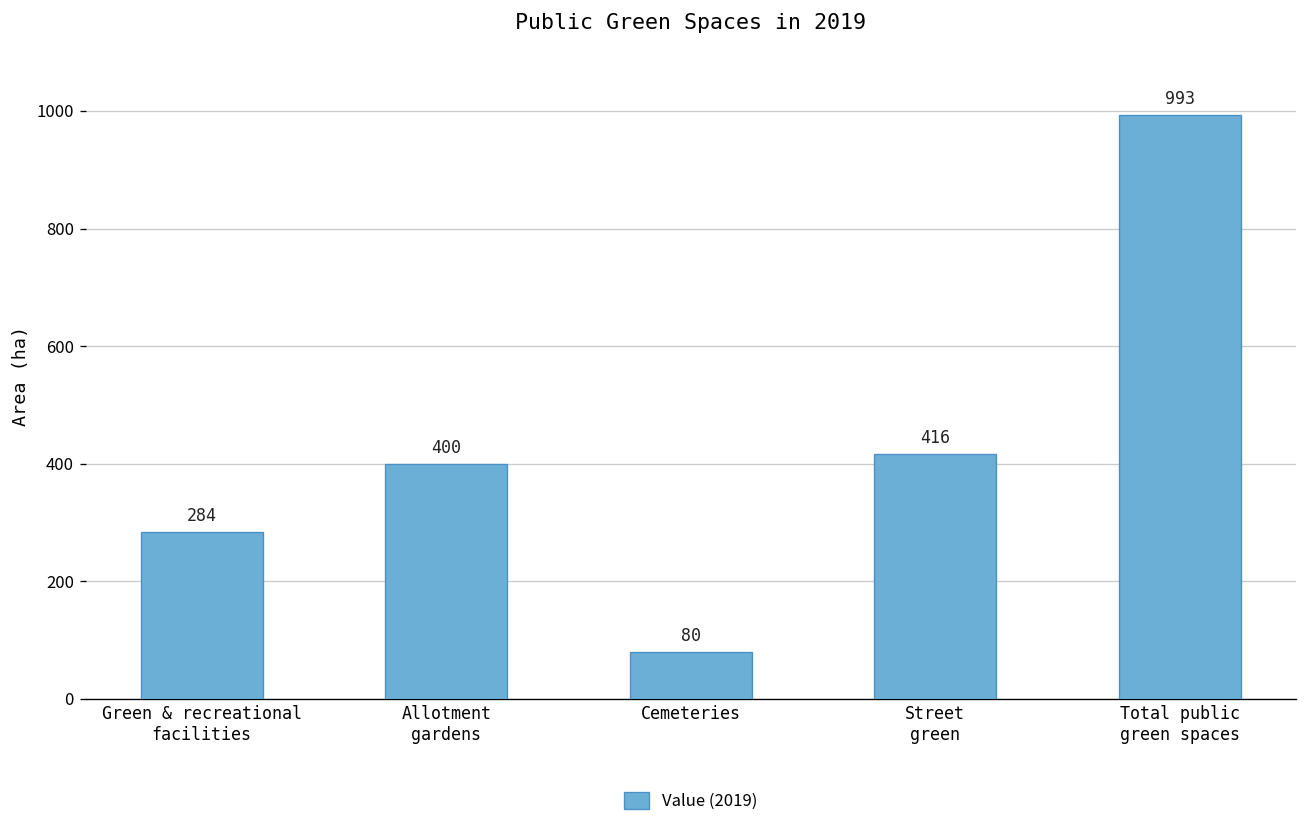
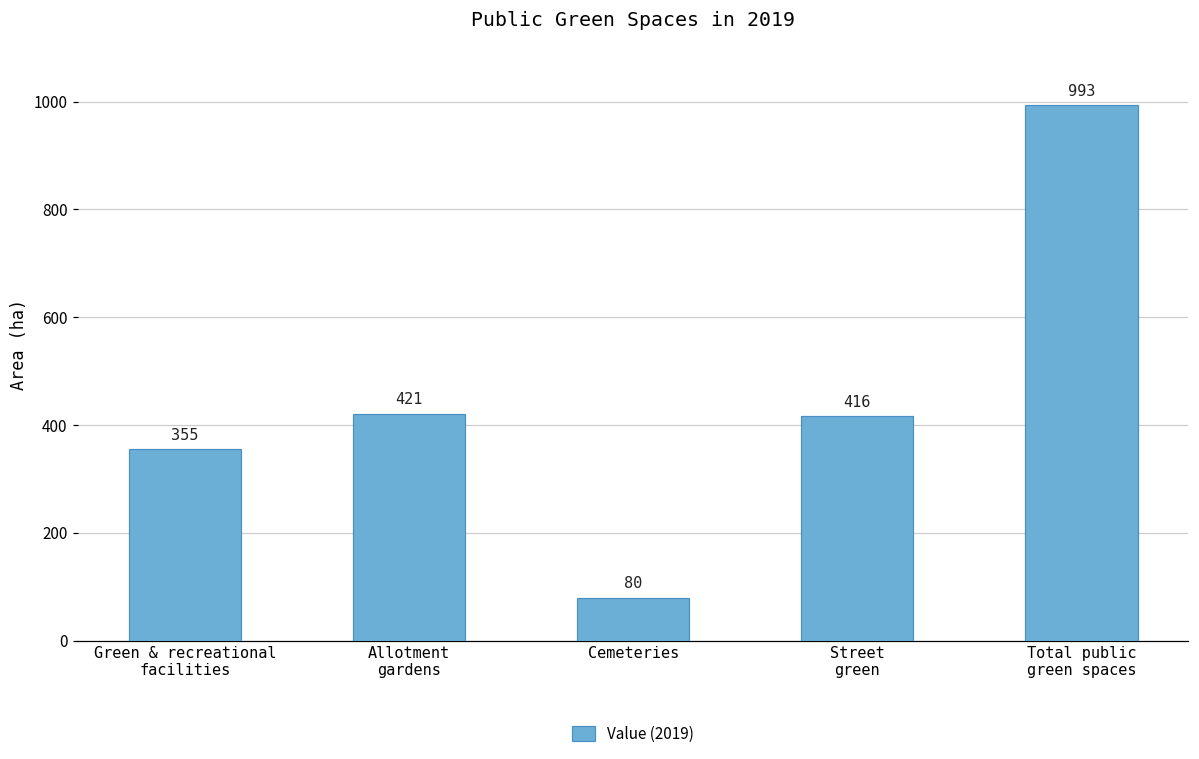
Green & recreational facilities: 284 -> 355
Allotment gardens: 400 -> 421
